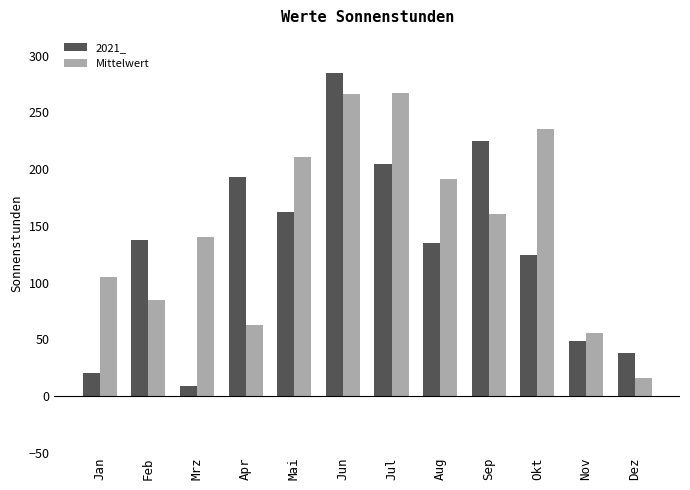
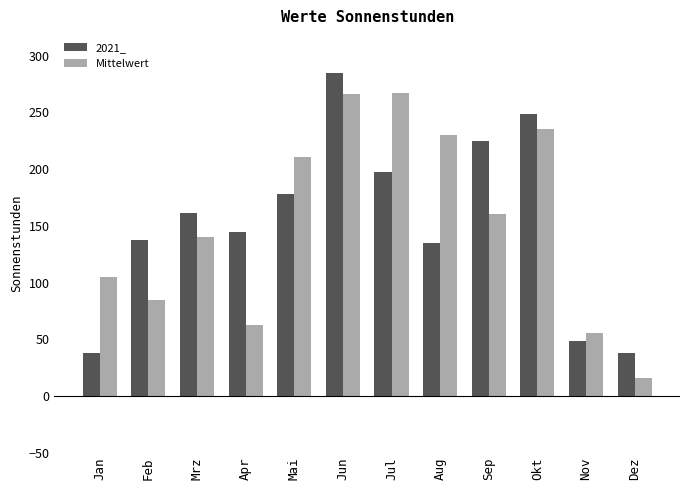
2021_, Jan: 20 -> 38
2021_, Mrz: 9 -> 161
2021_, Apr: 193 -> 145
2021_, Mai: 162 -> 178
2021_, Jul: 204 -> 197
Mittelwert, Aug: 192 -> 230
2021_, Okt: 125 -> 249
